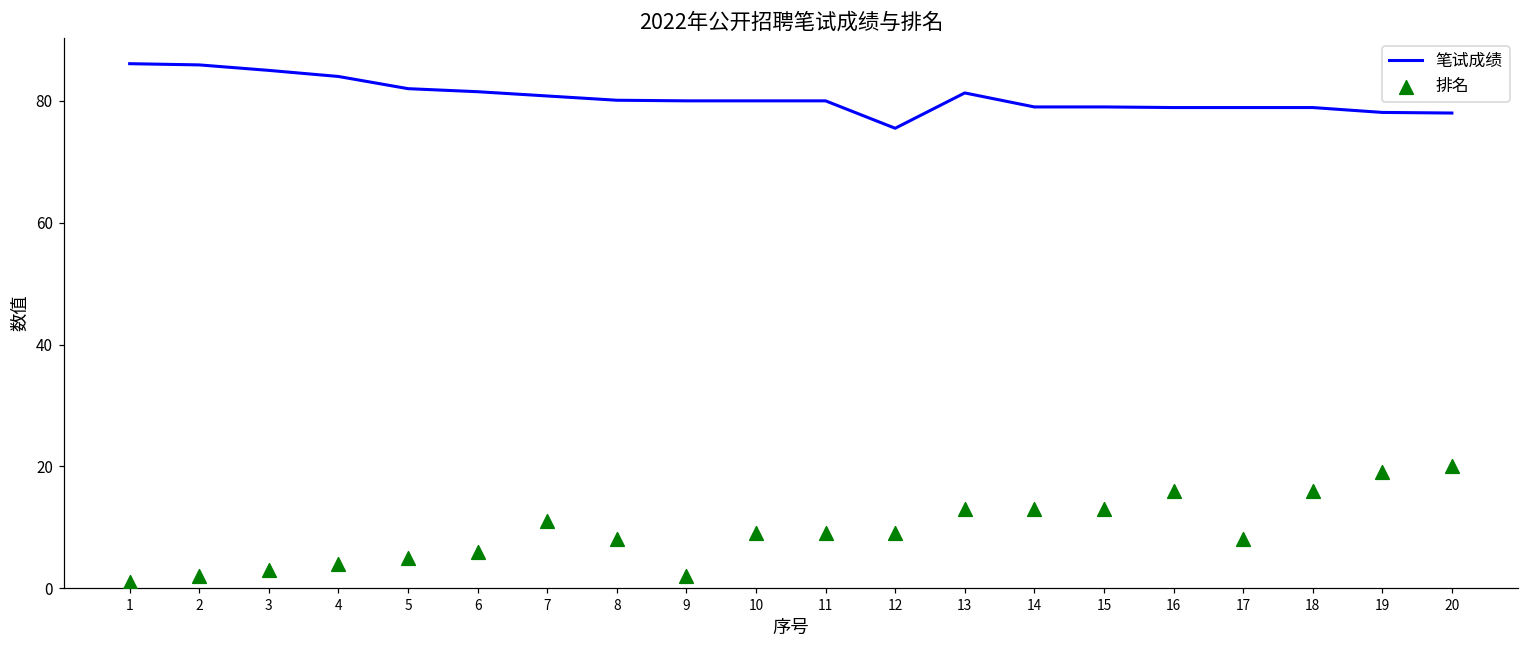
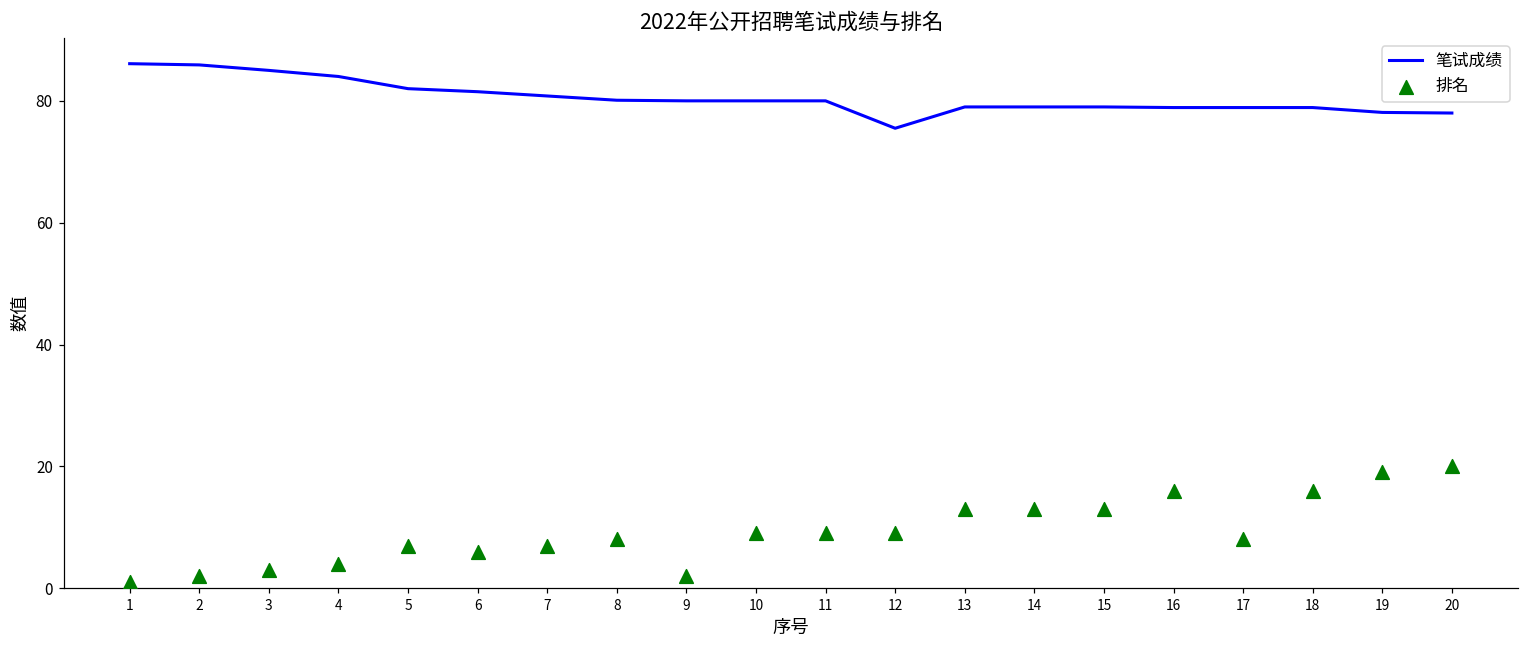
排名, 5: 5 -> 7
排名, 7: 11 -> 7
笔试成绩, 13: 81 -> 79
